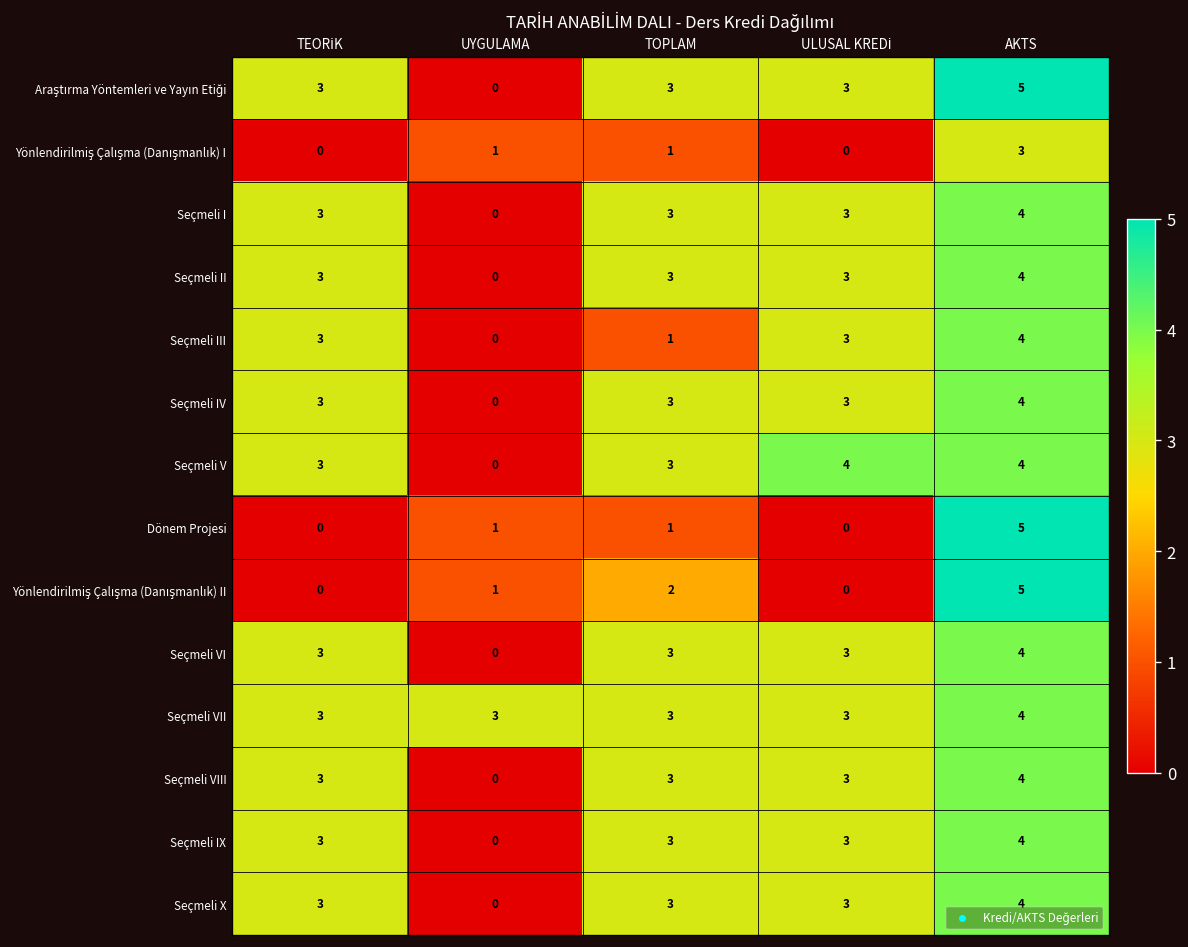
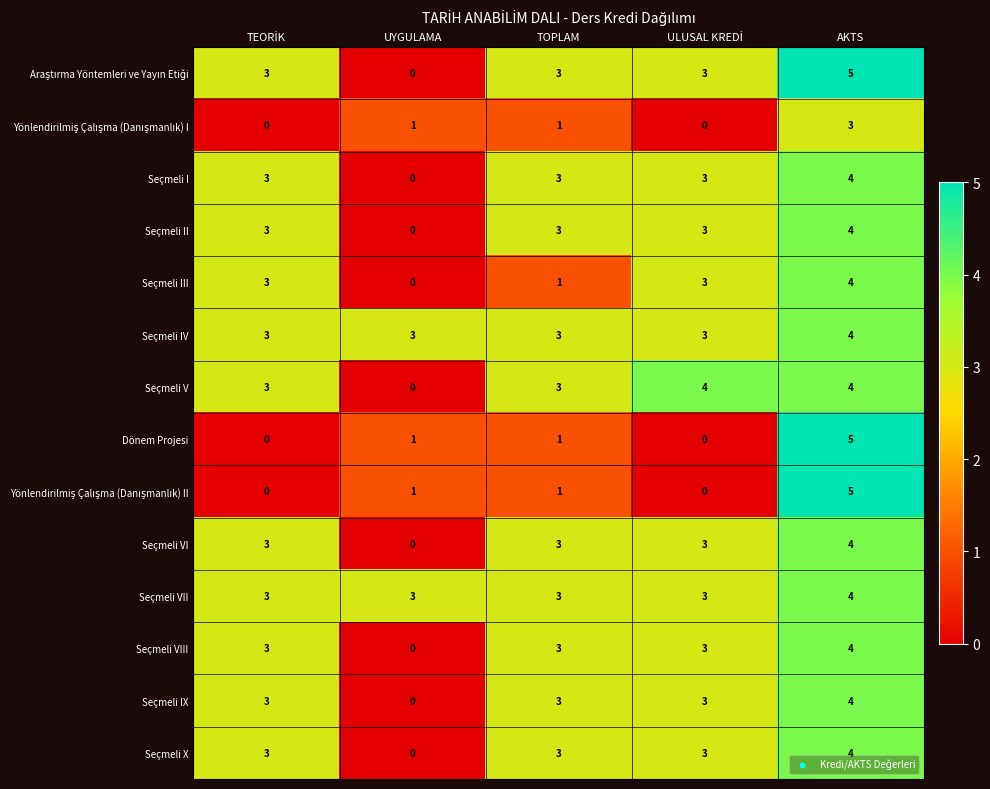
Seçmeli IV, UYGULAMA: 0 -> 3
Yönlendirilmiş Çalışma (Danışmanlık) II, TOPLAM: 2 -> 1
